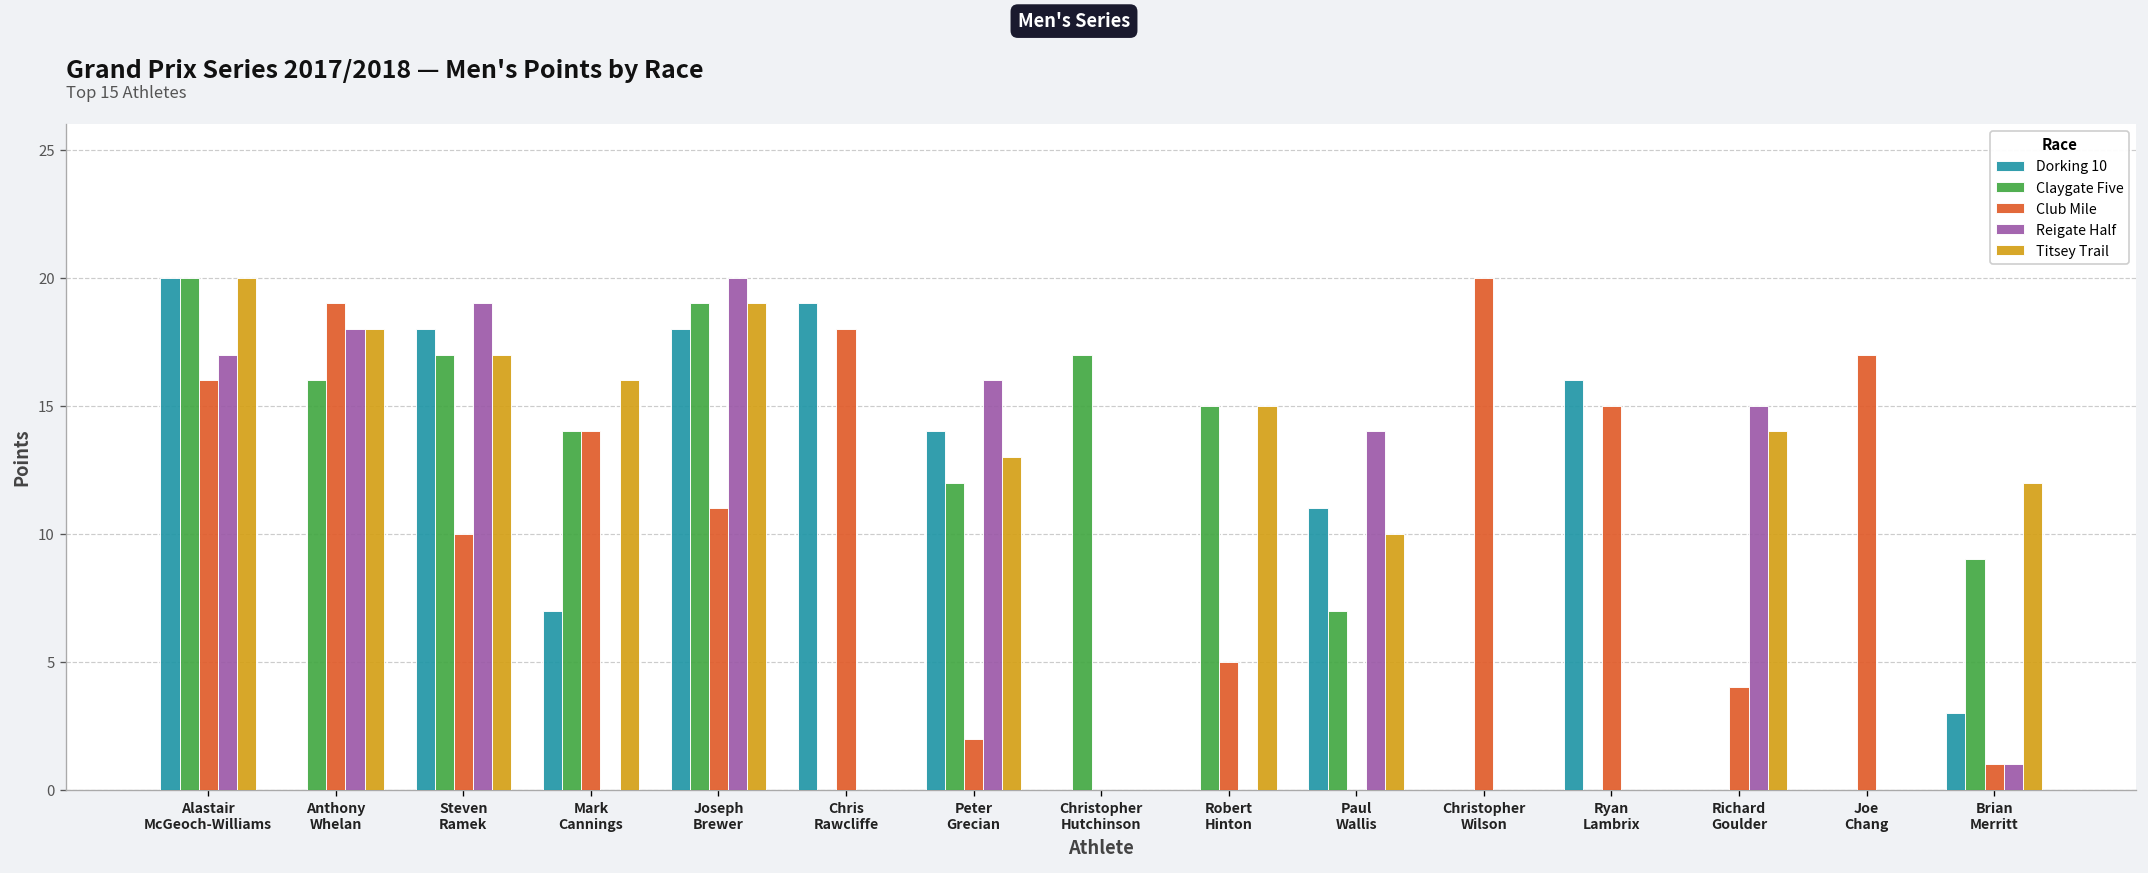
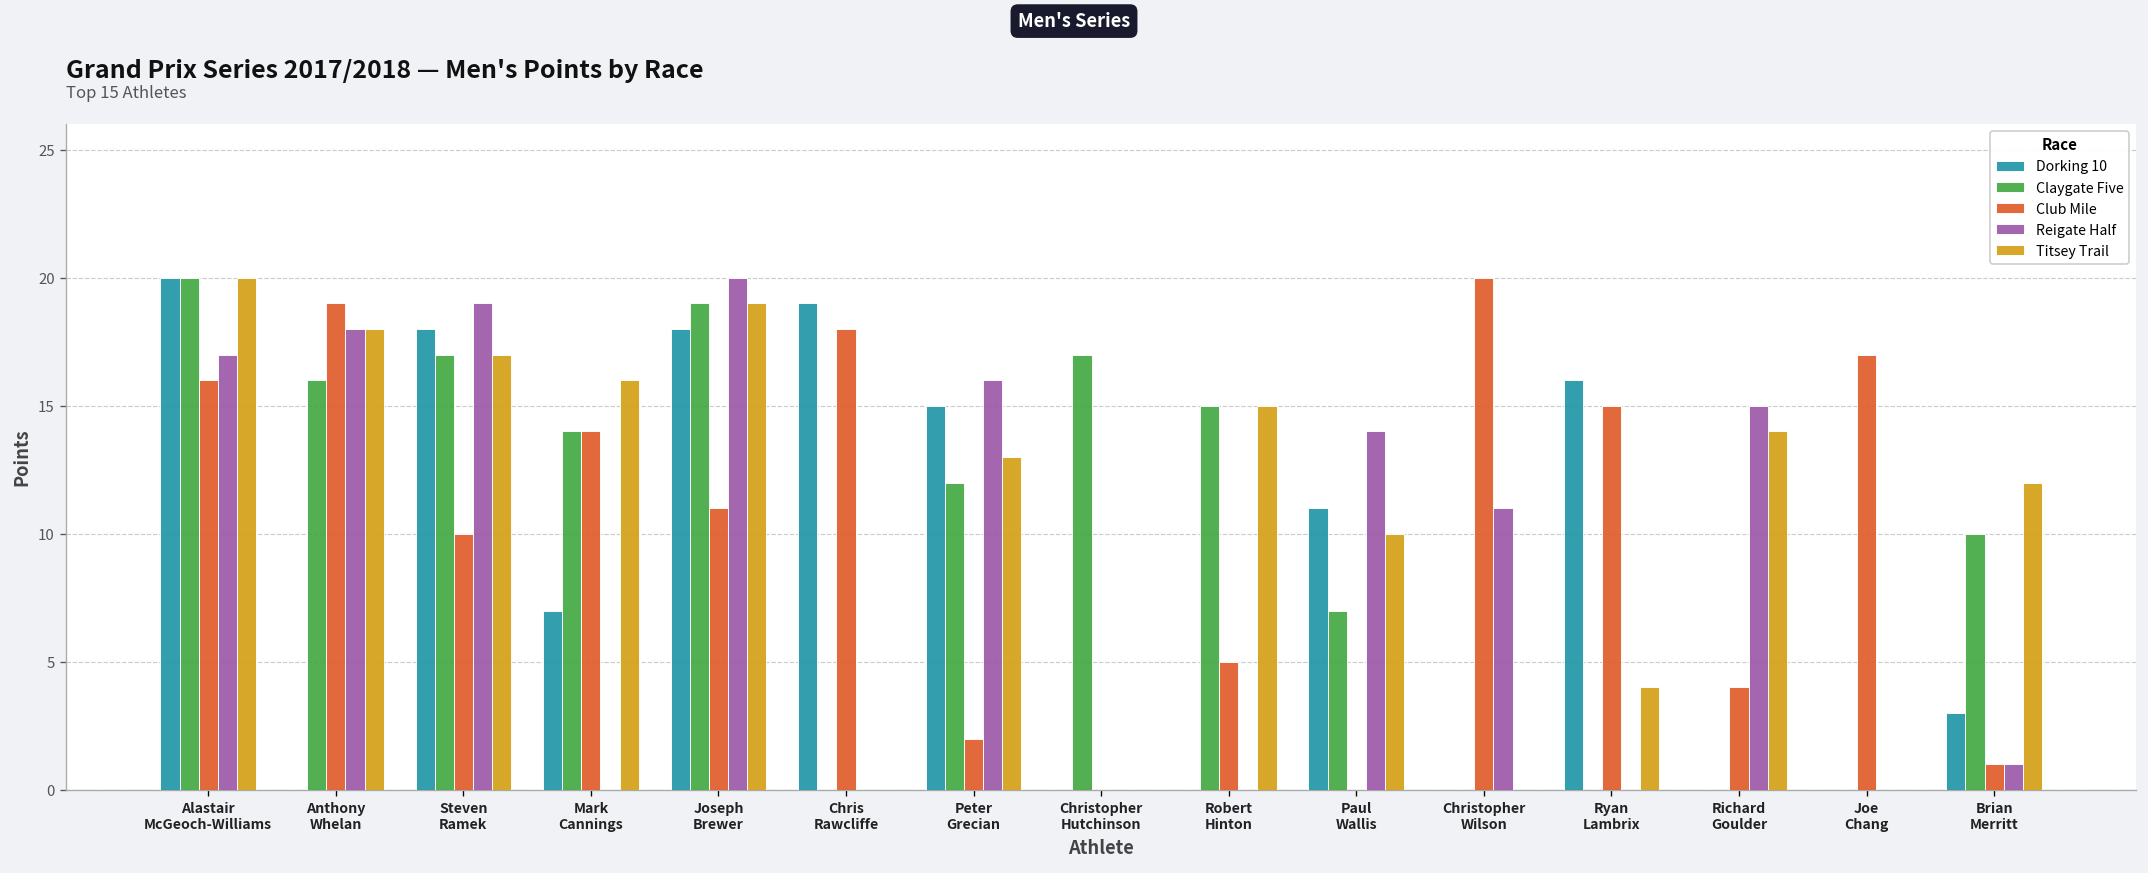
Dorking 10, Peter Grecian: 14 -> 15
Reigate Half, Christopher Wilson: 0 -> 11
Titsey Trail, Ryan Lambrix: 0 -> 4
Claygate Five, Brian Merritt: 9 -> 10
